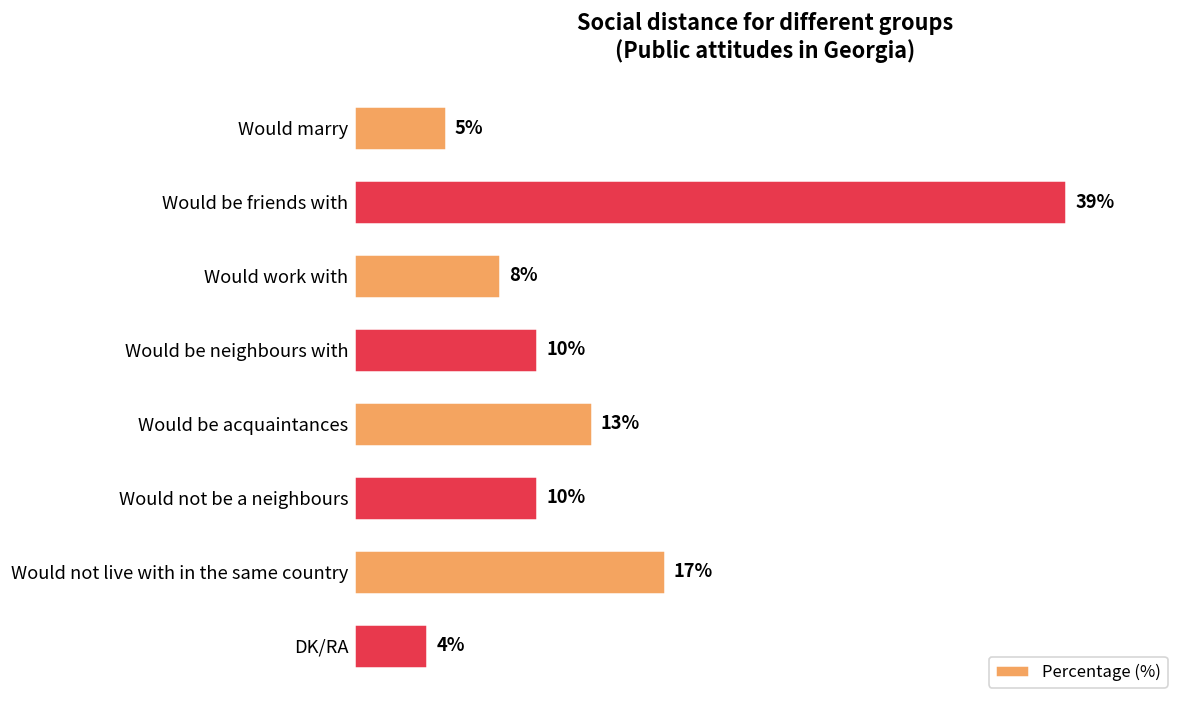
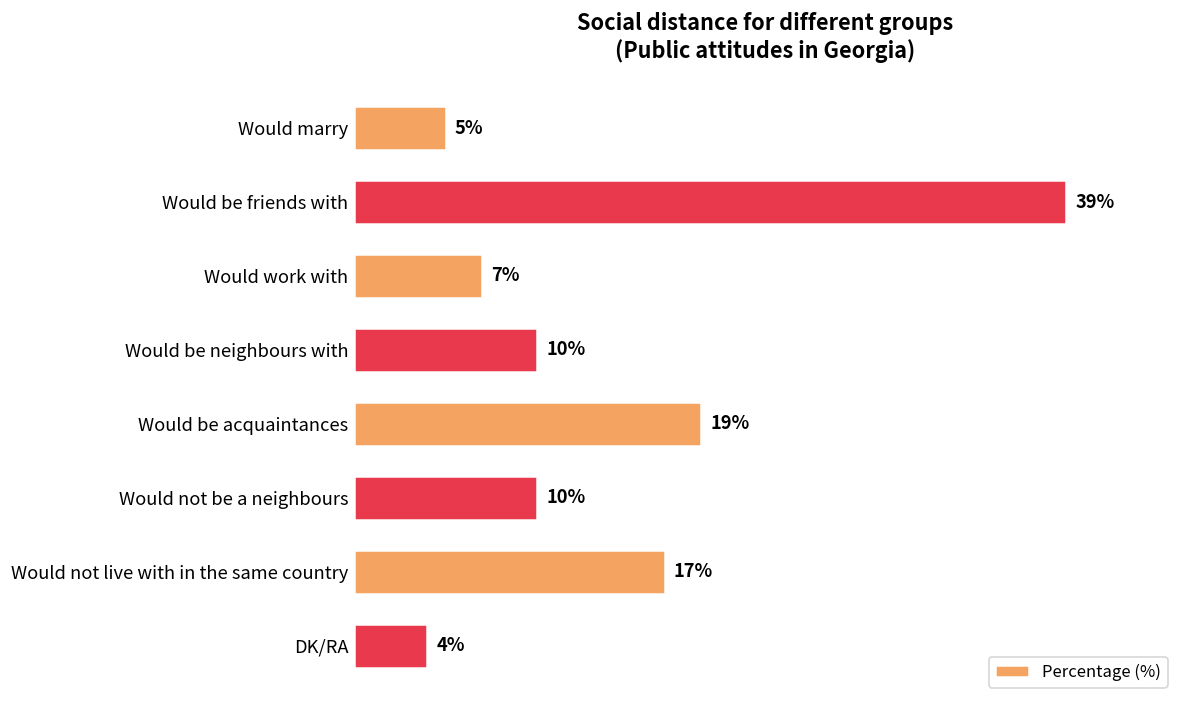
Would work with: 8% -> 7%
Would be acquaintances: 13% -> 19%
